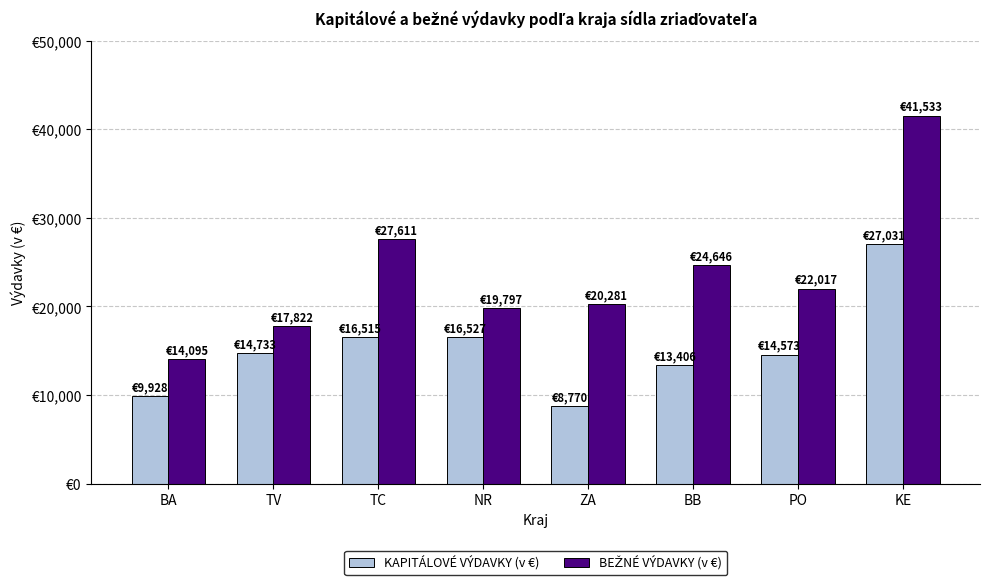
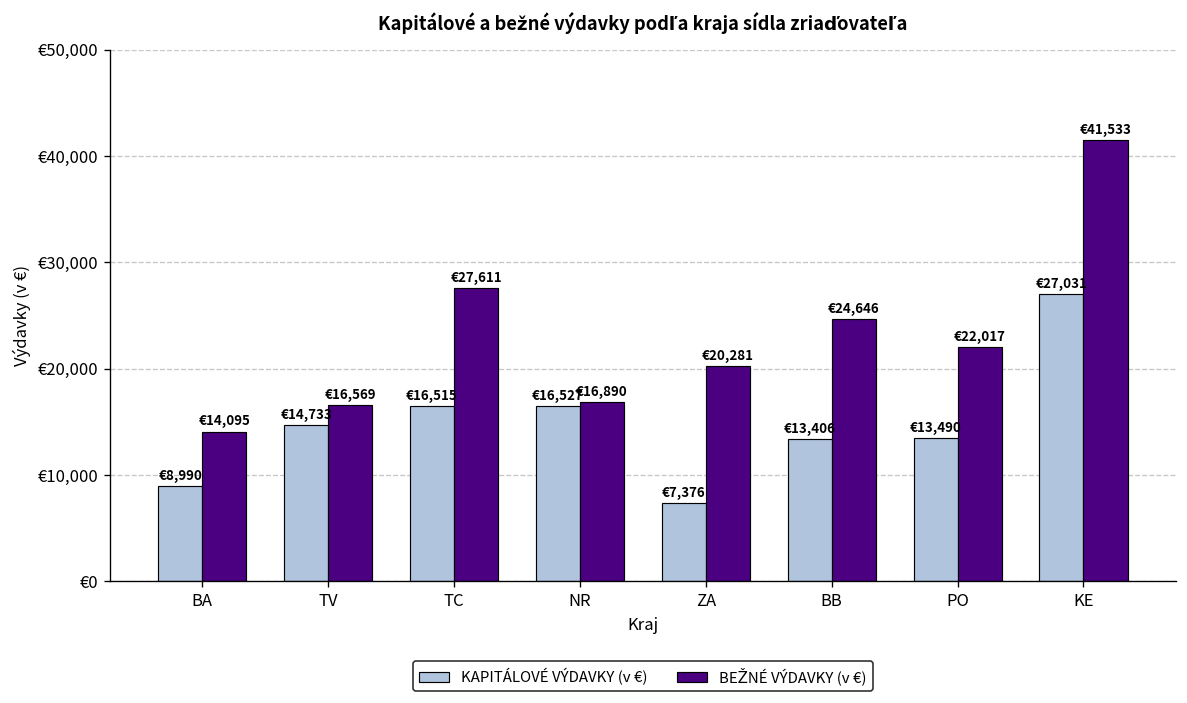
KAPITÁLOVÉ VÝDAVKY (v €), BA: €9,928 -> €8,990
BEŽNÉ VÝDAVKY (v €), TV: €17,822 -> €16,569
BEŽNÉ VÝDAVKY (v €), NR: €19,797 -> €16,890
KAPITÁLOVÉ VÝDAVKY (v €), ZA: €8,770 -> €7,376
KAPITÁLOVÉ VÝDAVKY (v €), PO: €14,573 -> €13,490
